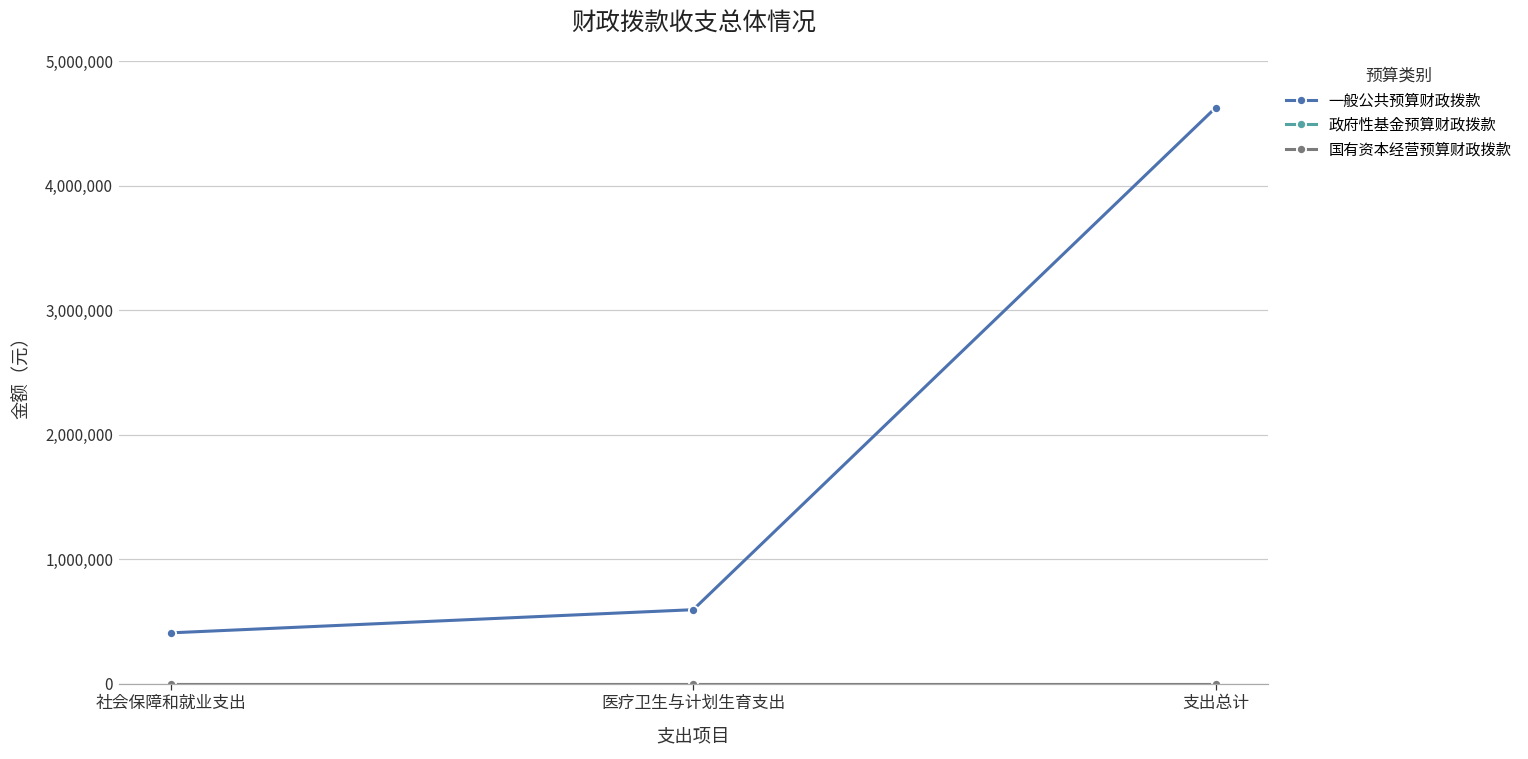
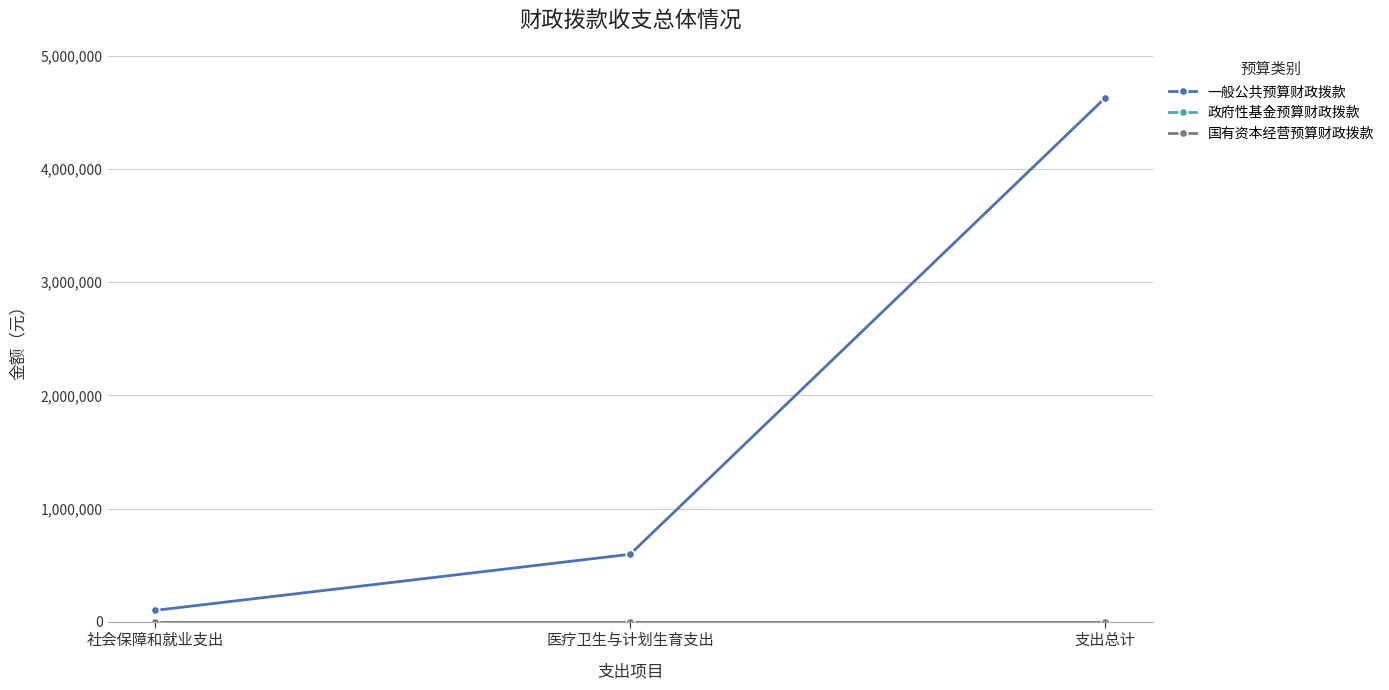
一般公共预算财政拨款, 社会保障和就业支出: 410,000 -> 100,000
